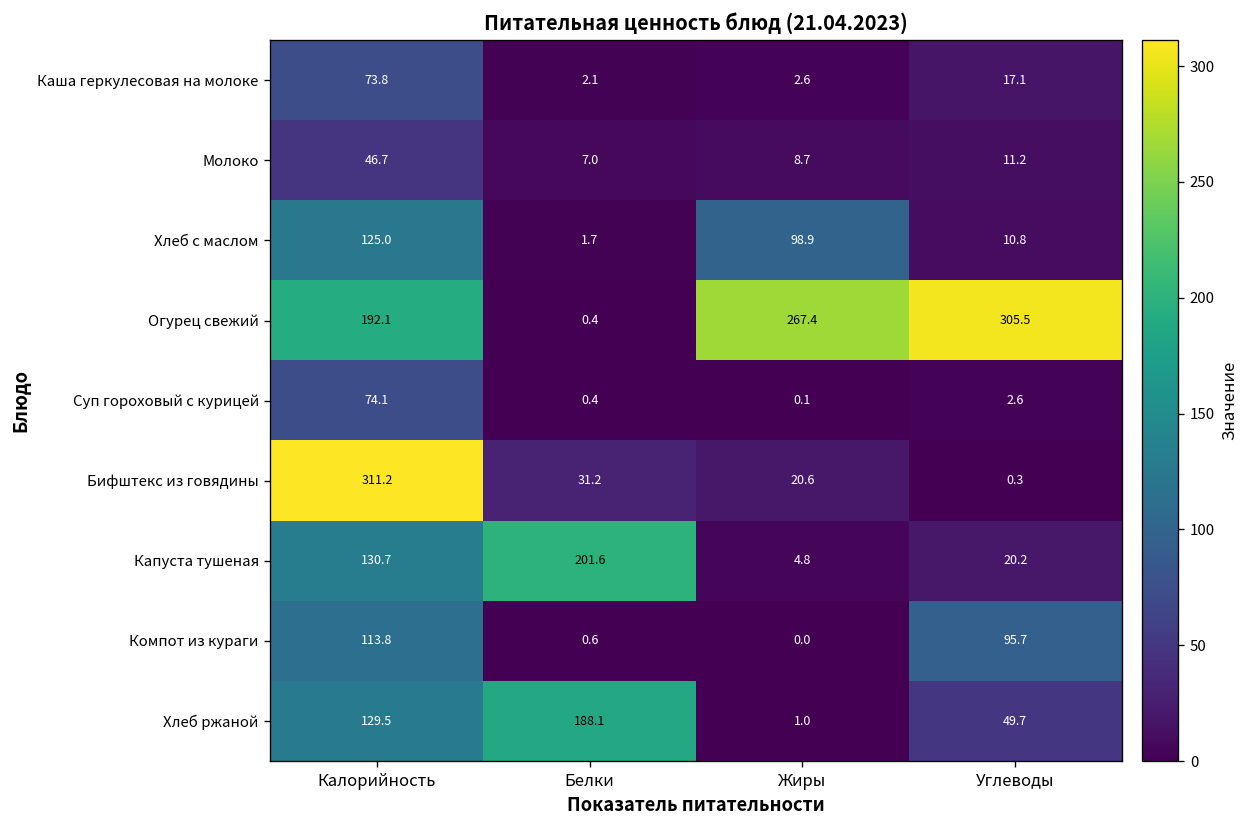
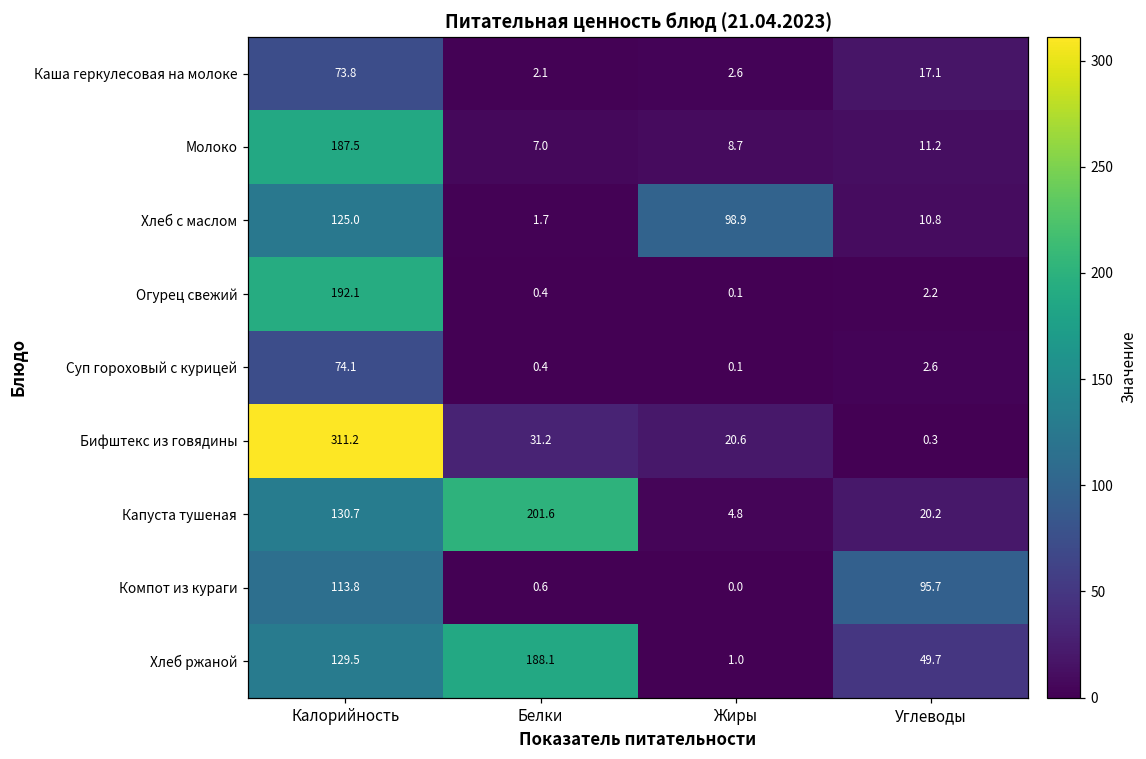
Молоко, Калорийность: 46.7 -> 187.5
Огурец свежий, Жиры: 267.4 -> 0.1
Огурец свежий, Углеводы: 305.5 -> 2.2
